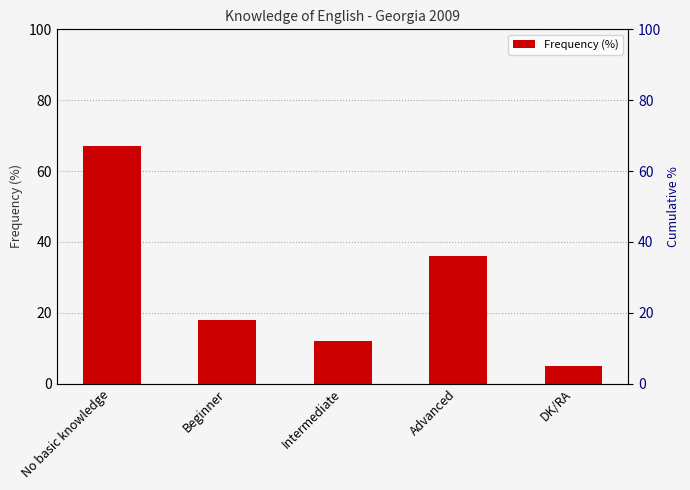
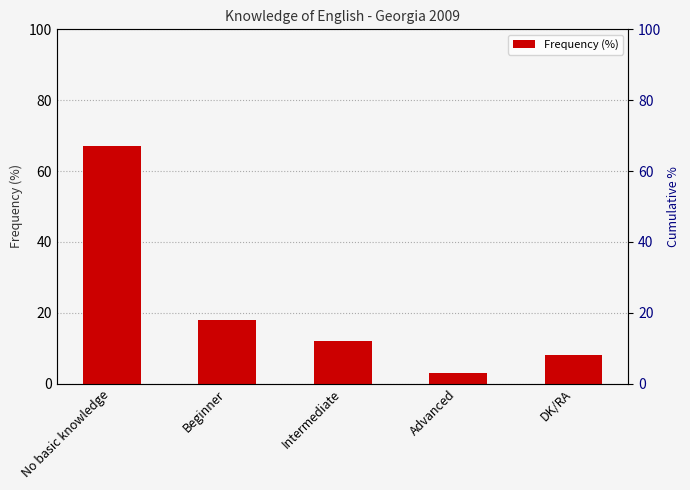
Advanced: 36 -> 3
DK/RA: 5 -> 8
